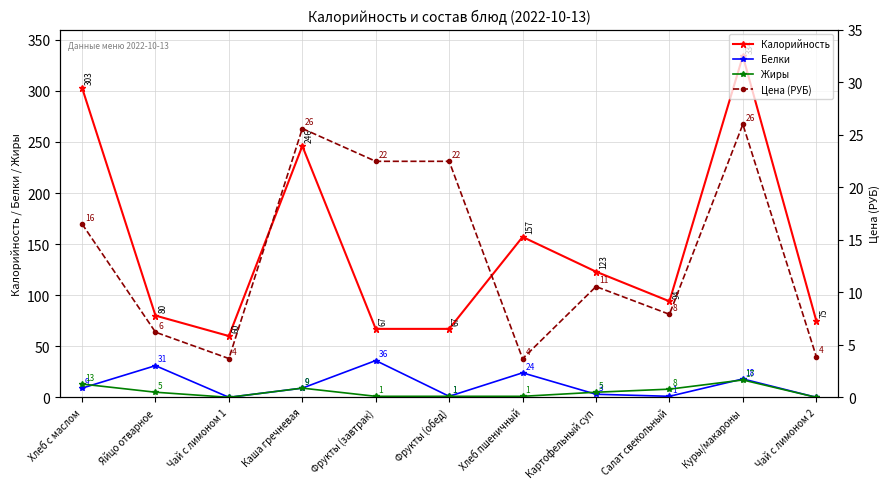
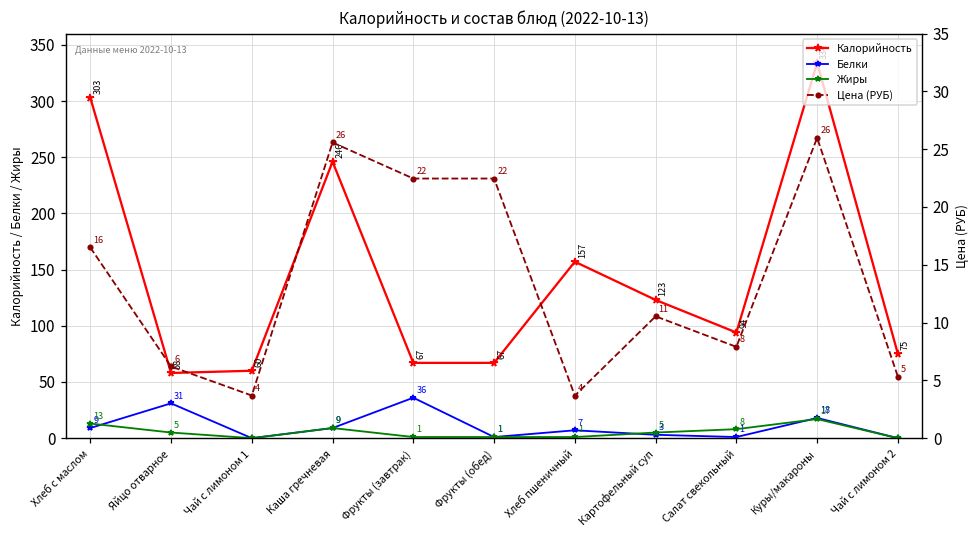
Калорийность, Яйцо отварное: 80 -> 58
Белки, Хлеб пшеничный: 24 -> 7
Цена (РУБ), Чай с лимоном 2: 4 -> 5
